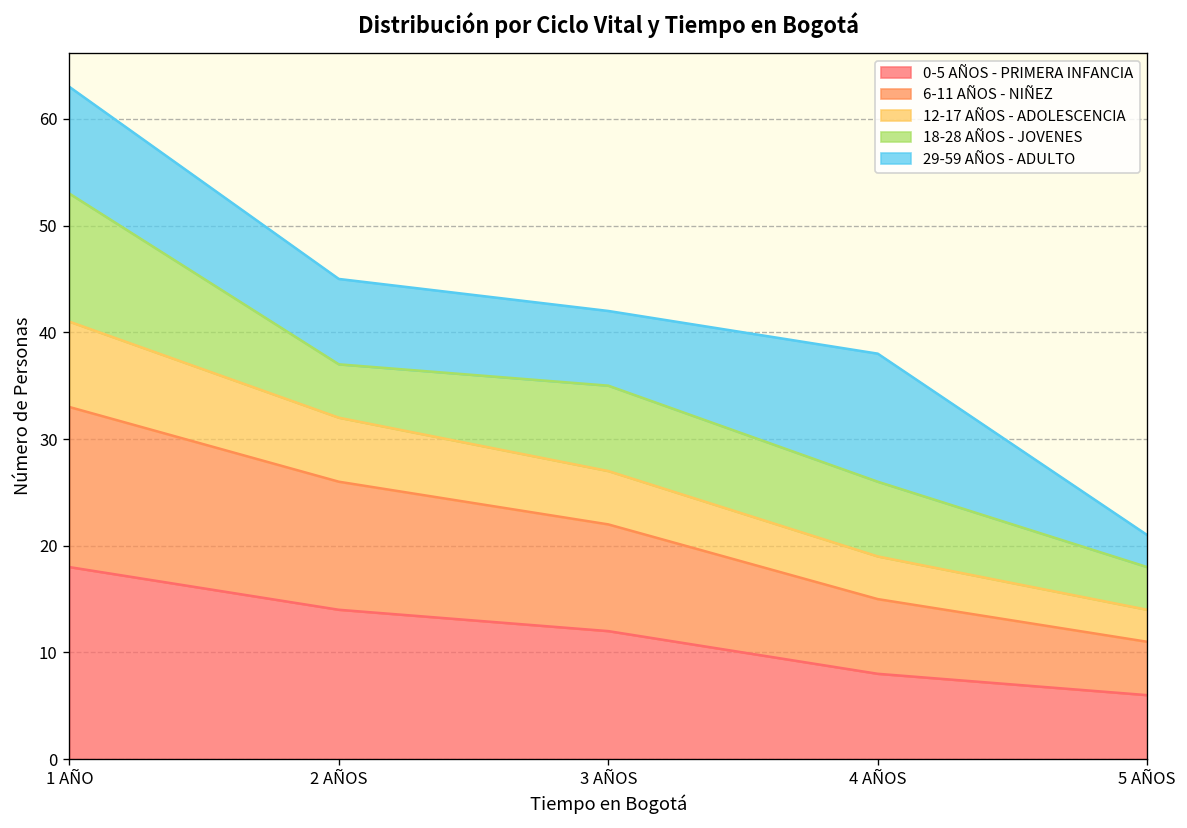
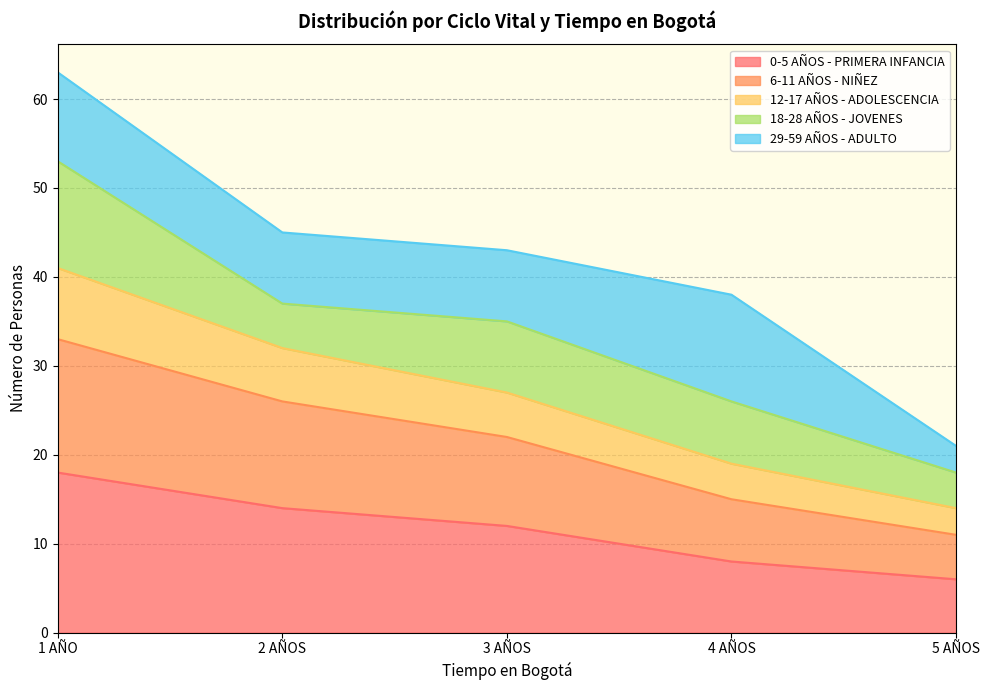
29-59 AÑOS - ADULTO, 3 AÑOS: 7 -> 8
